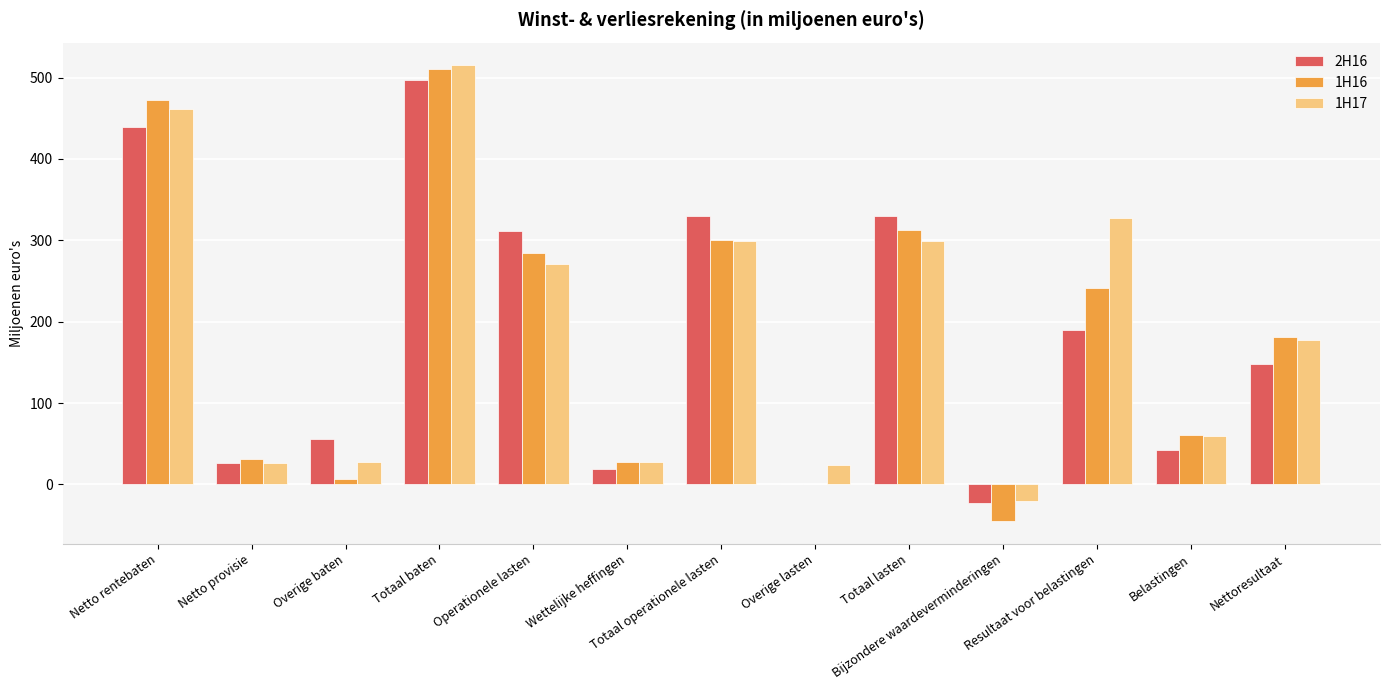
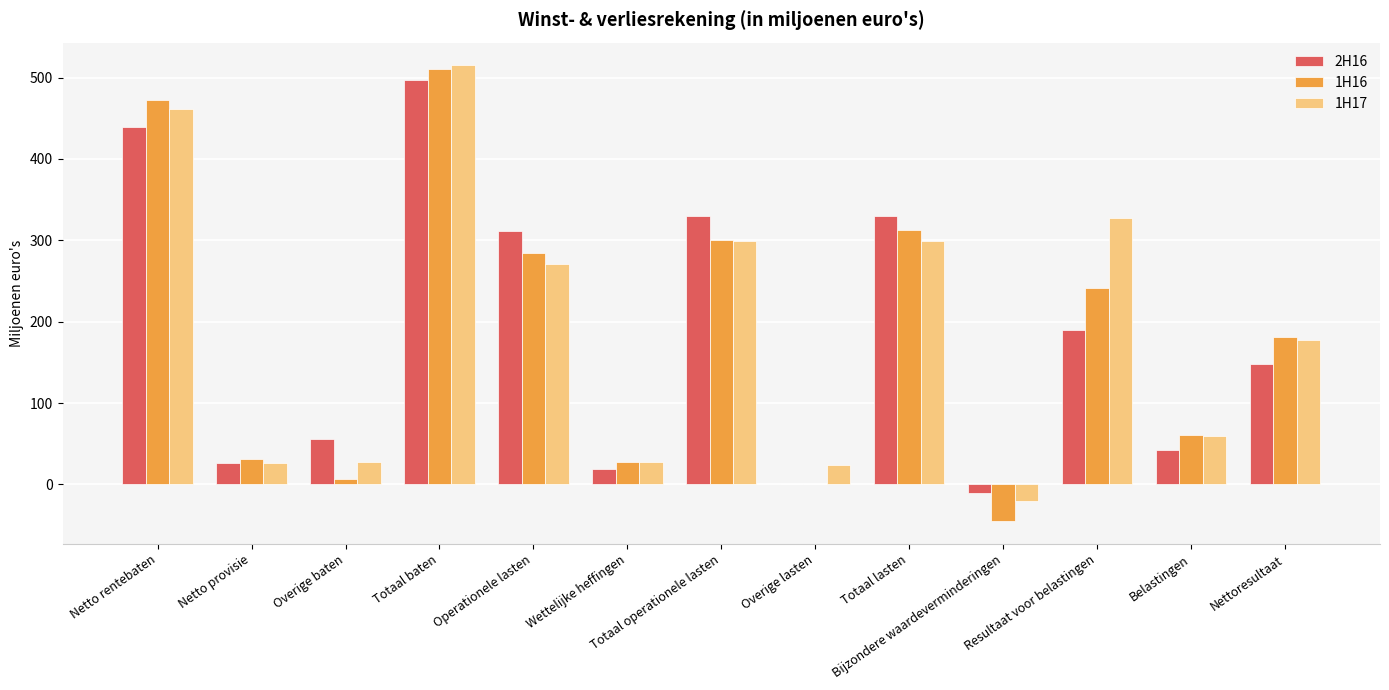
2H16, Bijzondere waardeverminderingen: -20 -> -10
